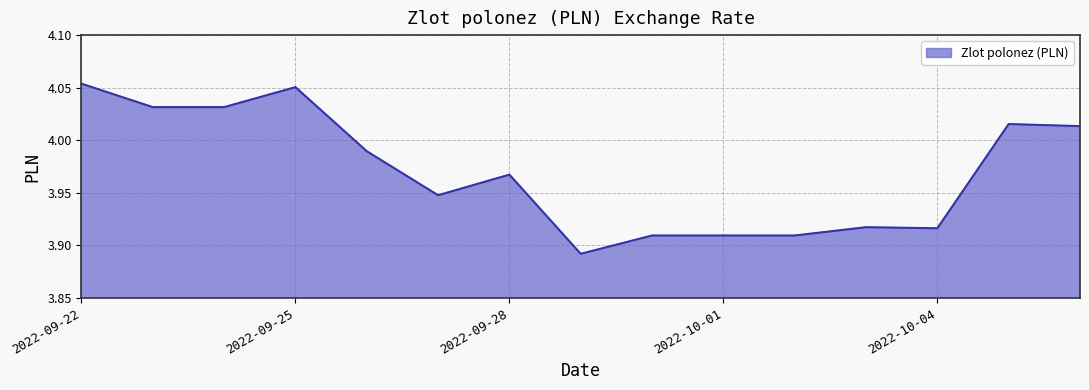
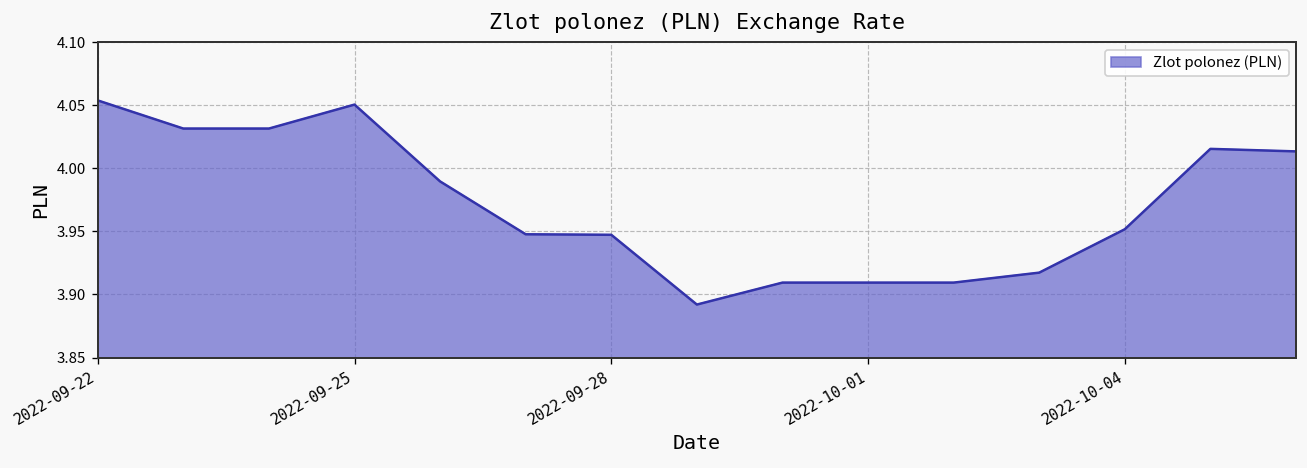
2022-09-28: 3.967 -> 3.947
2022-10-04: 3.916 -> 3.952
